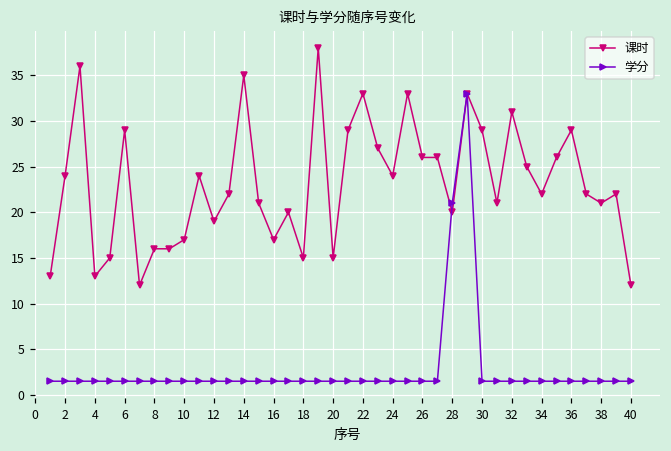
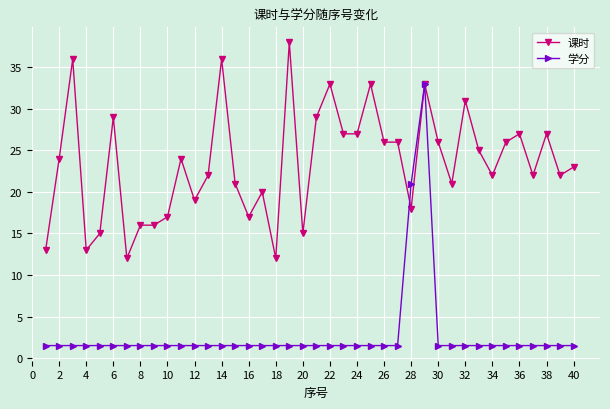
课时, 14: 35 -> 36
课时, 18: 15 -> 12
课时, 24: 24 -> 27
课时, 28: 20 -> 18
课时, 30: 29 -> 26
课时, 36: 29 -> 27
课时, 38: 21 -> 27
课时, 40: 12 -> 23
